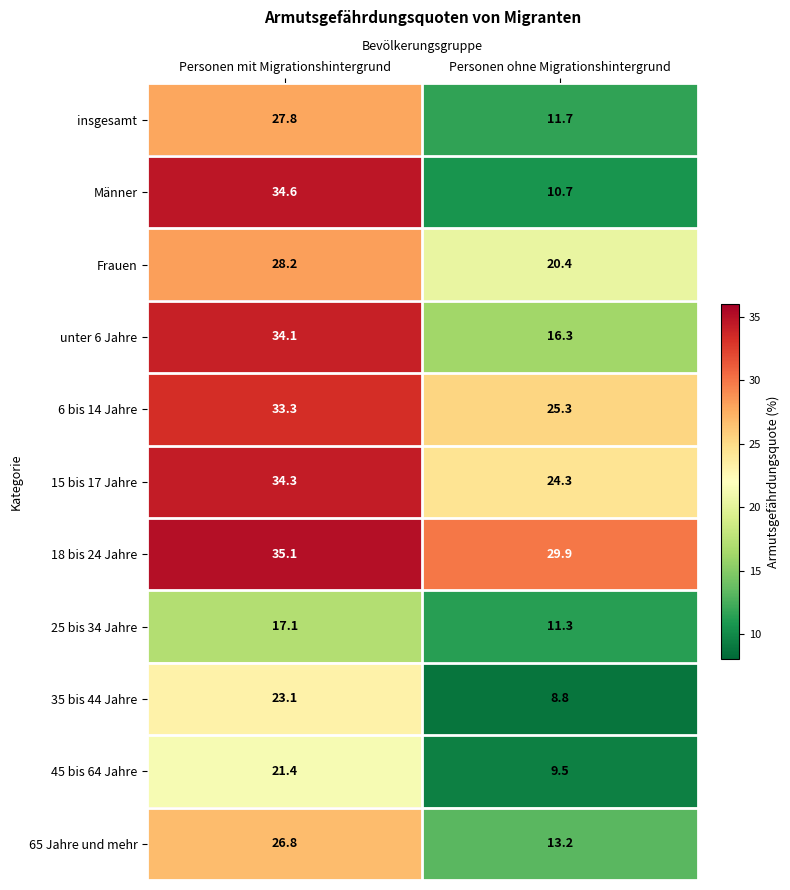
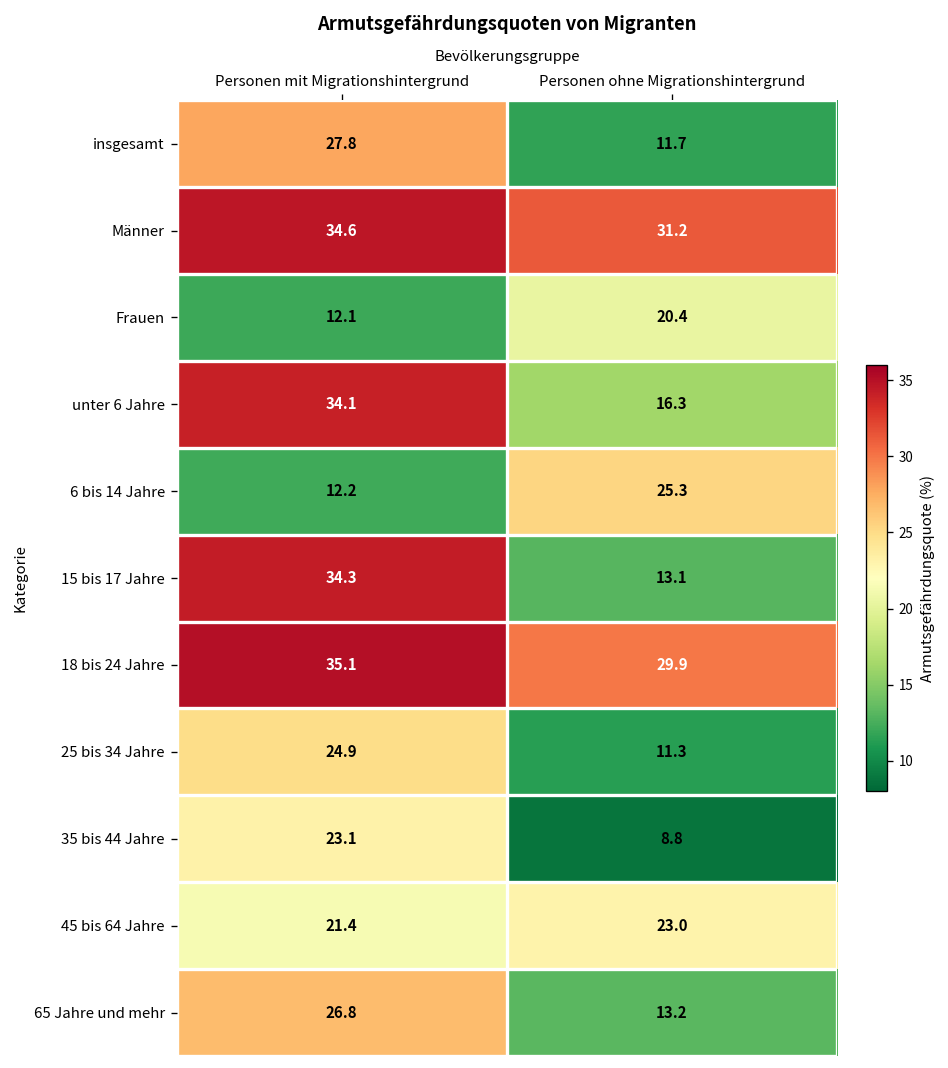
Männer, Personen ohne Migrationshintergrund: 10.7 -> 31.2
Frauen, Personen mit Migrationshintergrund: 28.2 -> 12.1
6 bis 14 Jahre, Personen mit Migrationshintergrund: 33.3 -> 12.2
15 bis 17 Jahre, Personen ohne Migrationshintergrund: 24.3 -> 13.1
25 bis 34 Jahre, Personen mit Migrationshintergrund: 17.1 -> 24.9
45 bis 64 Jahre, Personen ohne Migrationshintergrund: 9.5 -> 23.0
